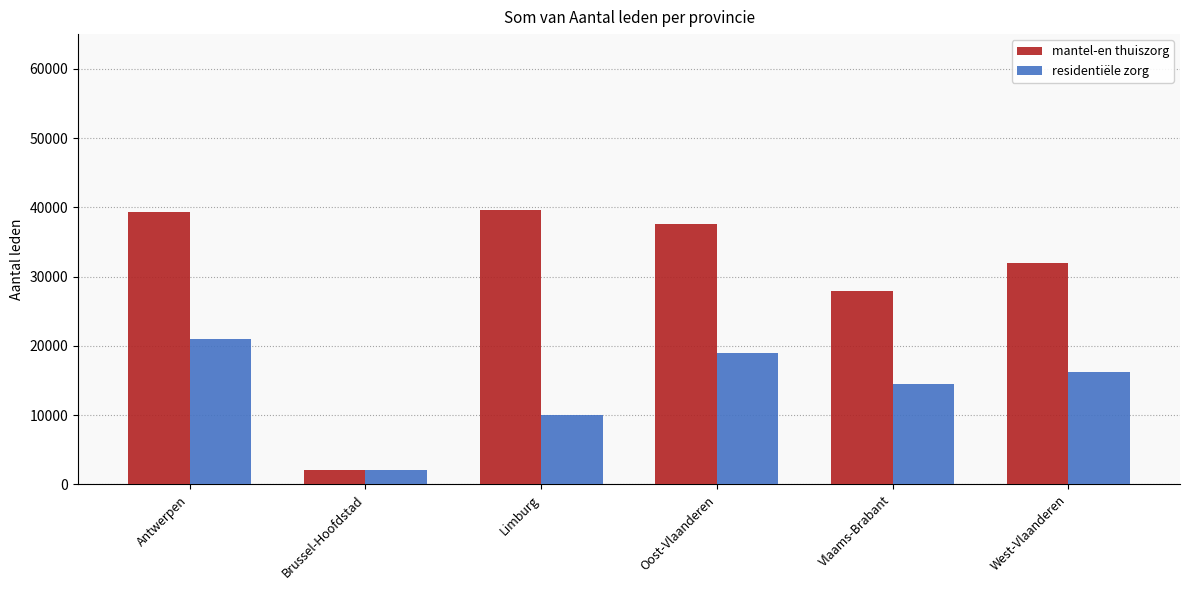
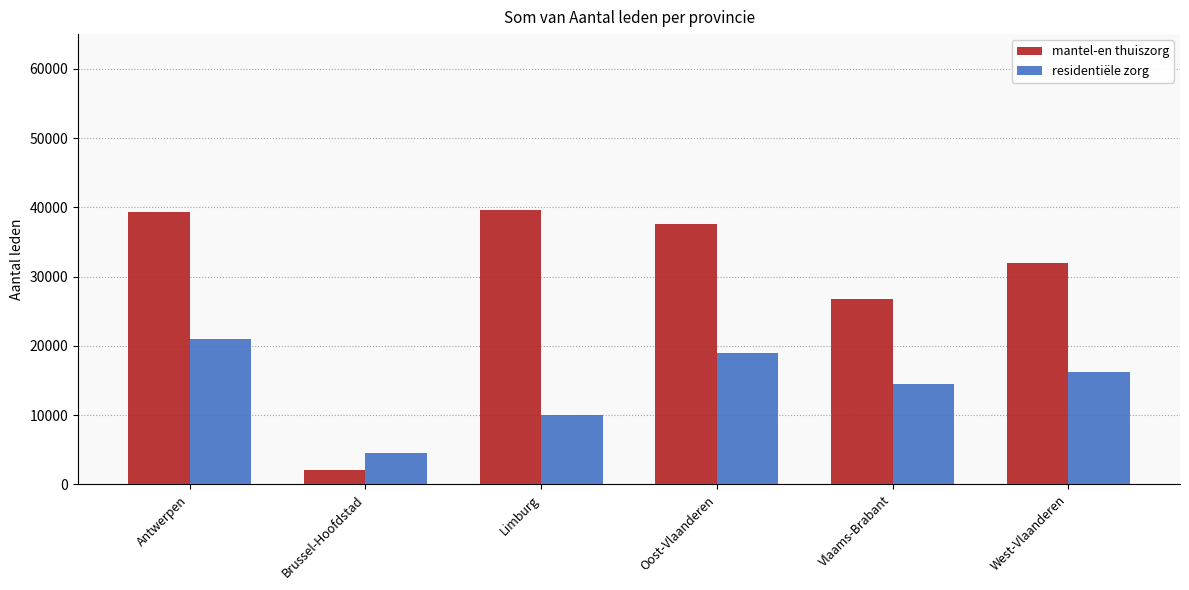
residentiële zorg, Brussel-Hoofdstad: 2000 -> 5000
mantel-en thuiszorg, Vlaams-Brabant: 28000 -> 27000
